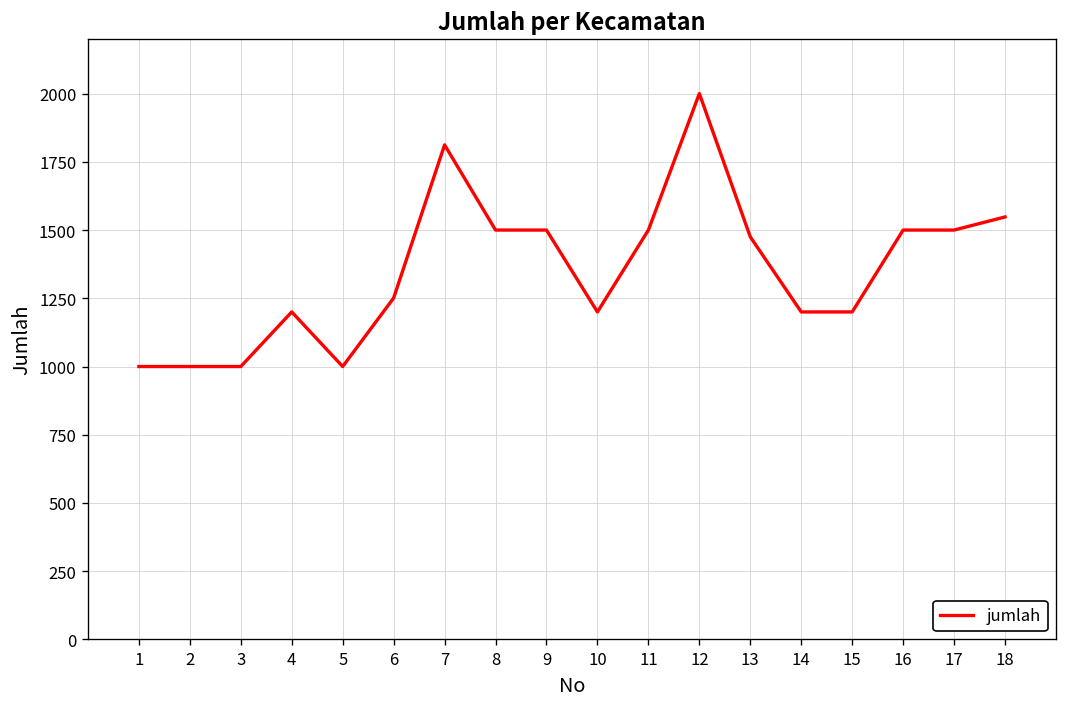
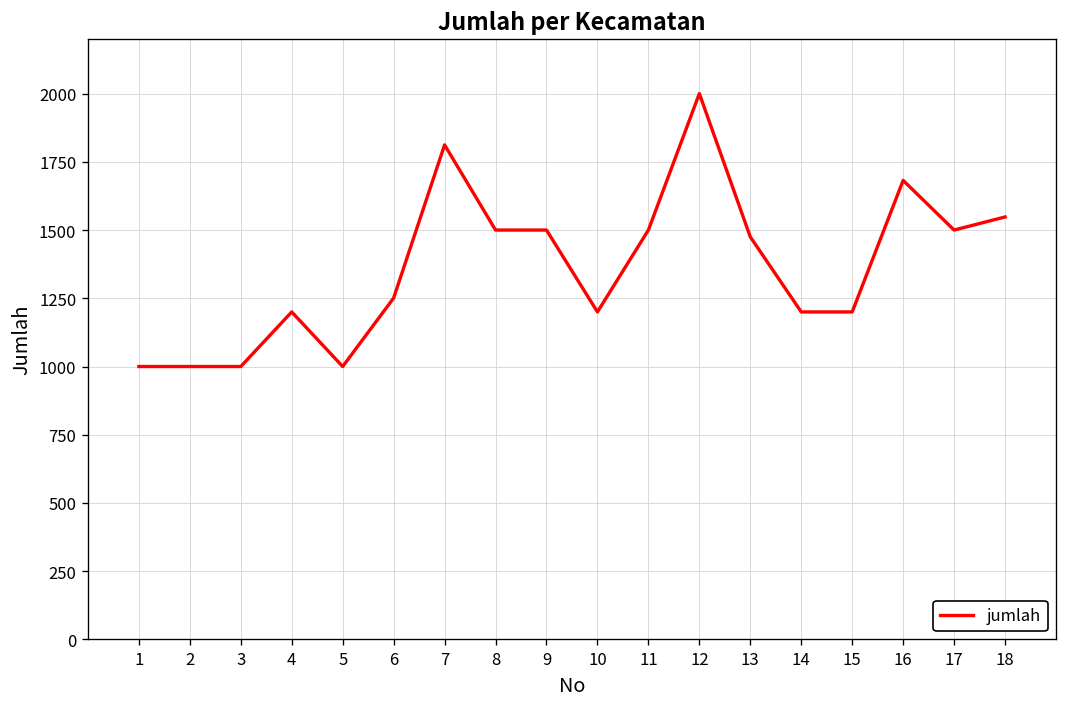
16: 1500 -> 1680
